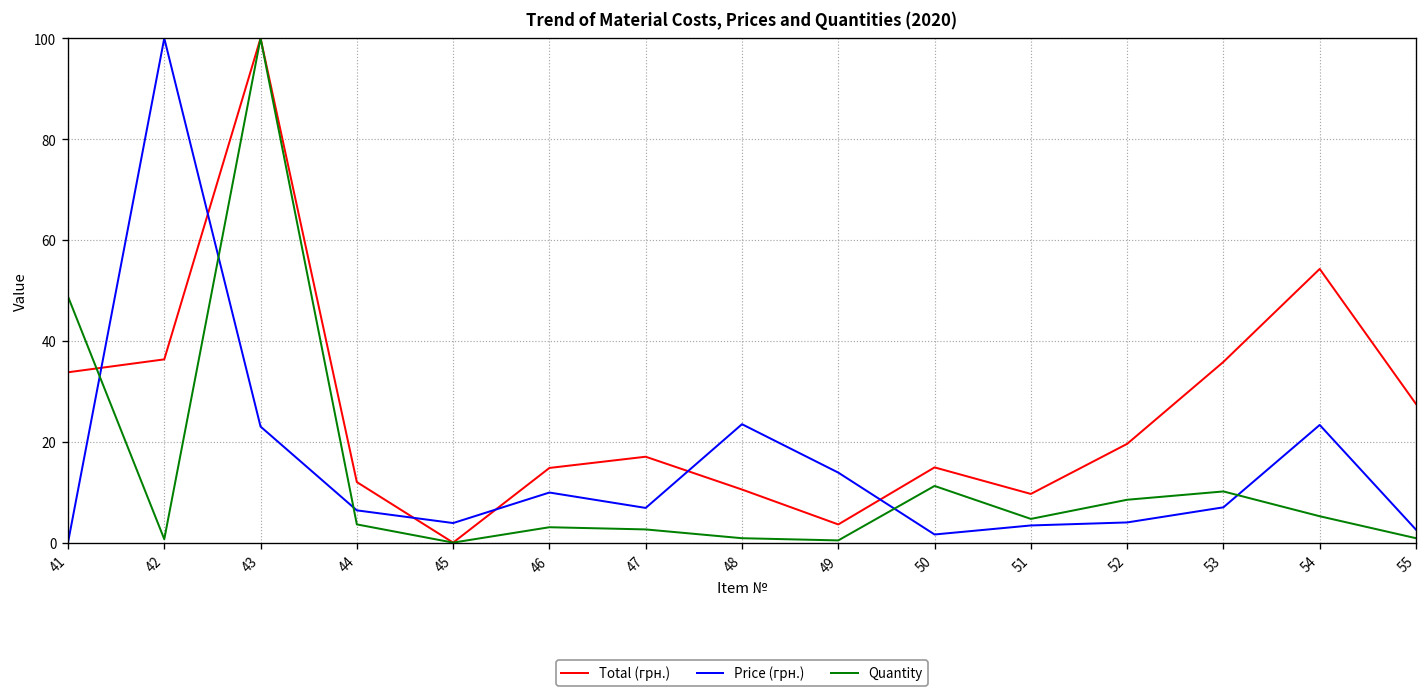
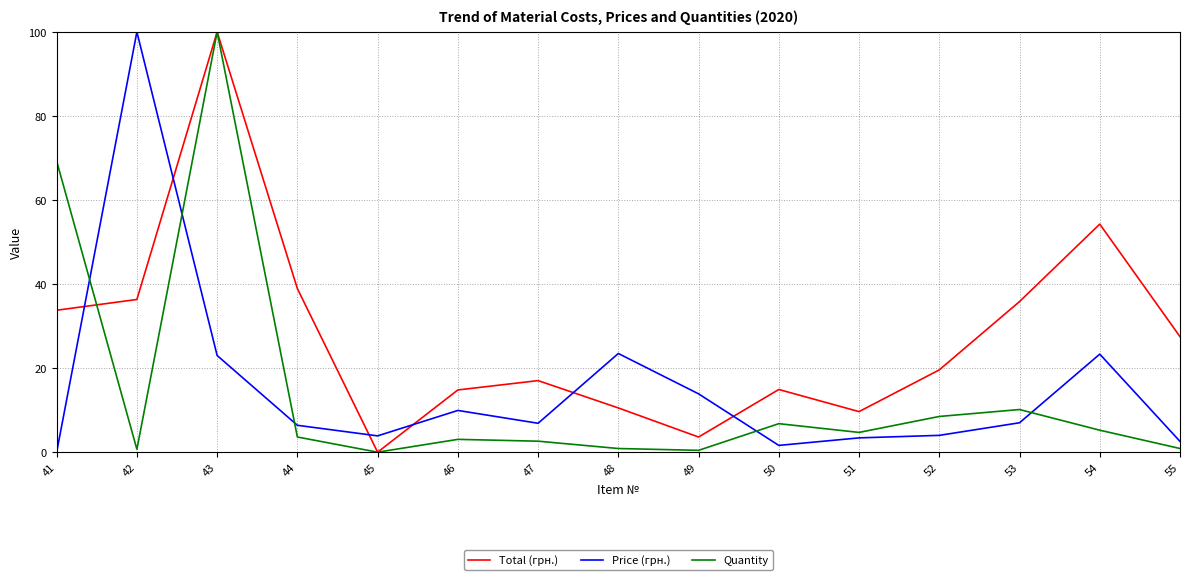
Quantity, 41: 49 -> 69
Total (грн.), 44: 12 -> 39
Quantity, 50: 11 -> 7
